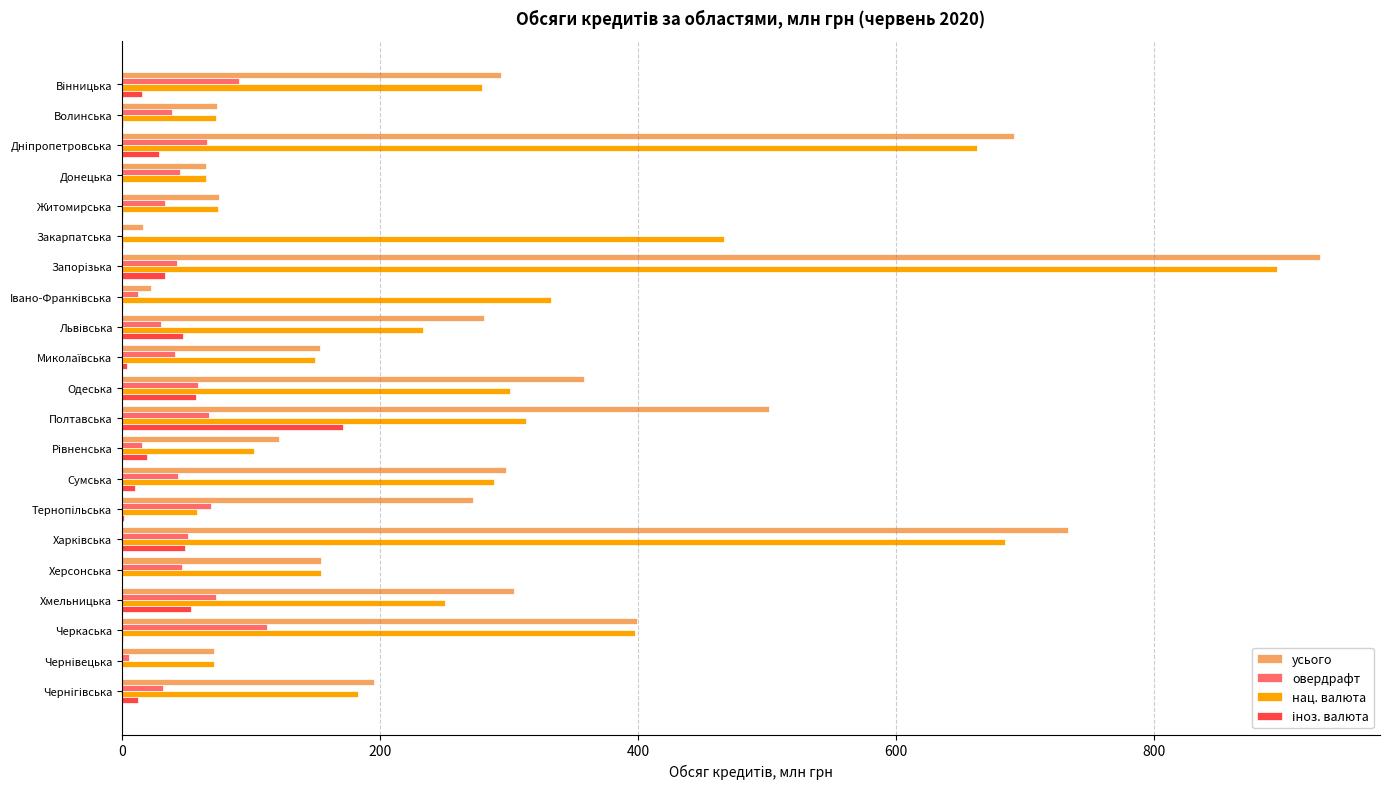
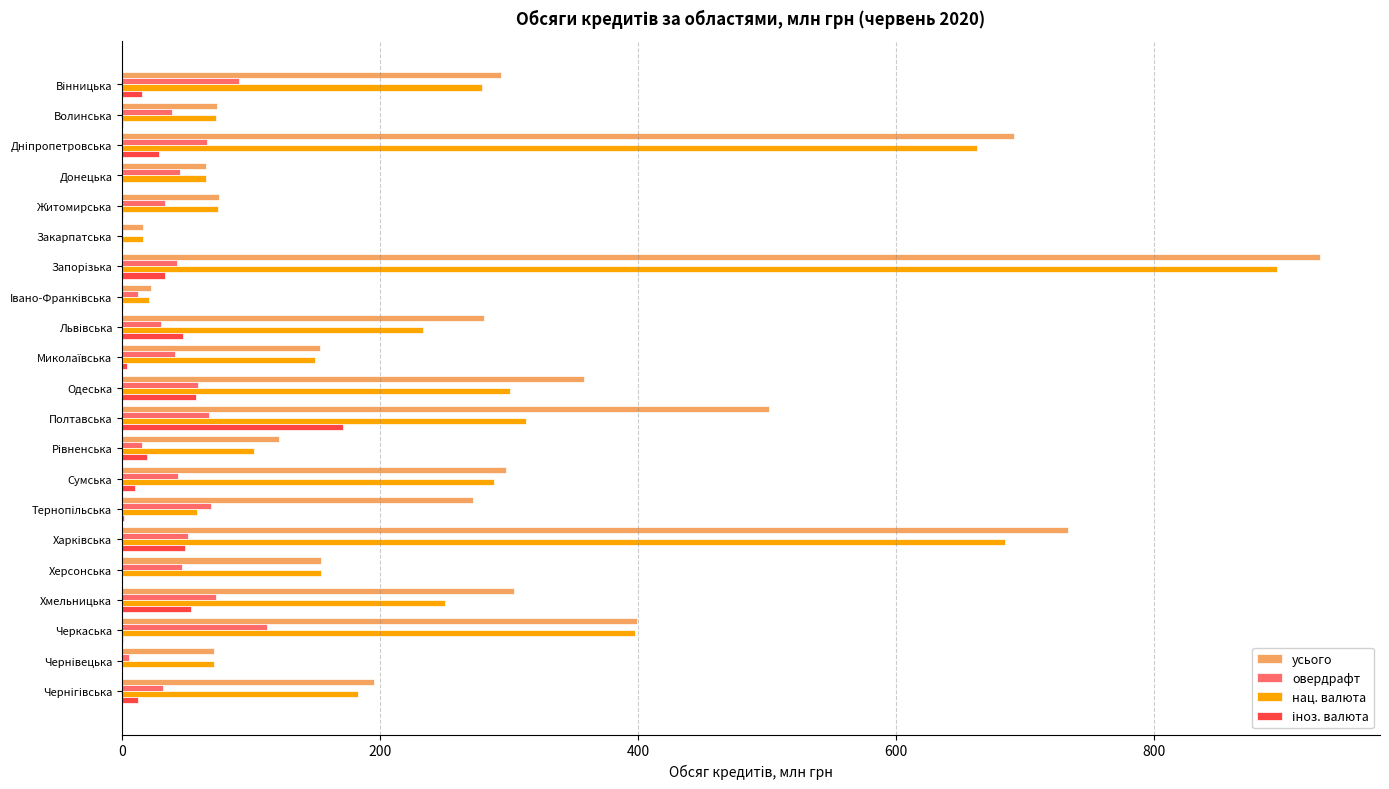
нац. валюта, Закарпатська: 466 -> 16
нац. валюта, Iвано-Франкiвська: 333 -> 21
